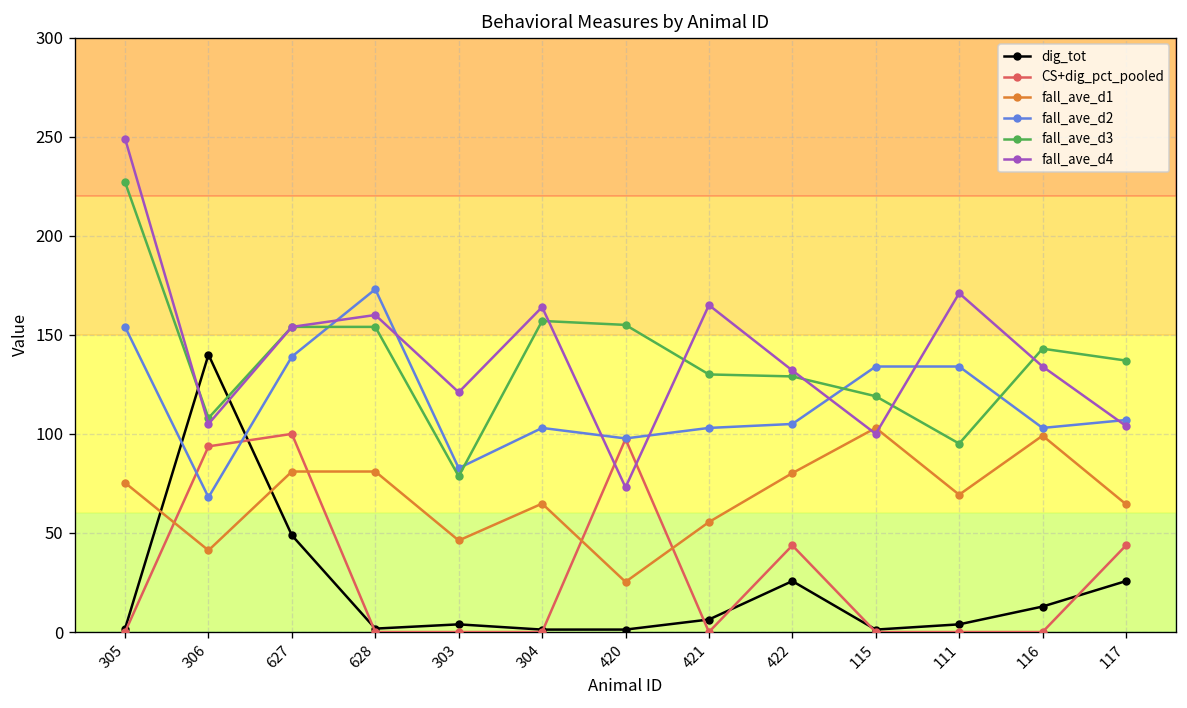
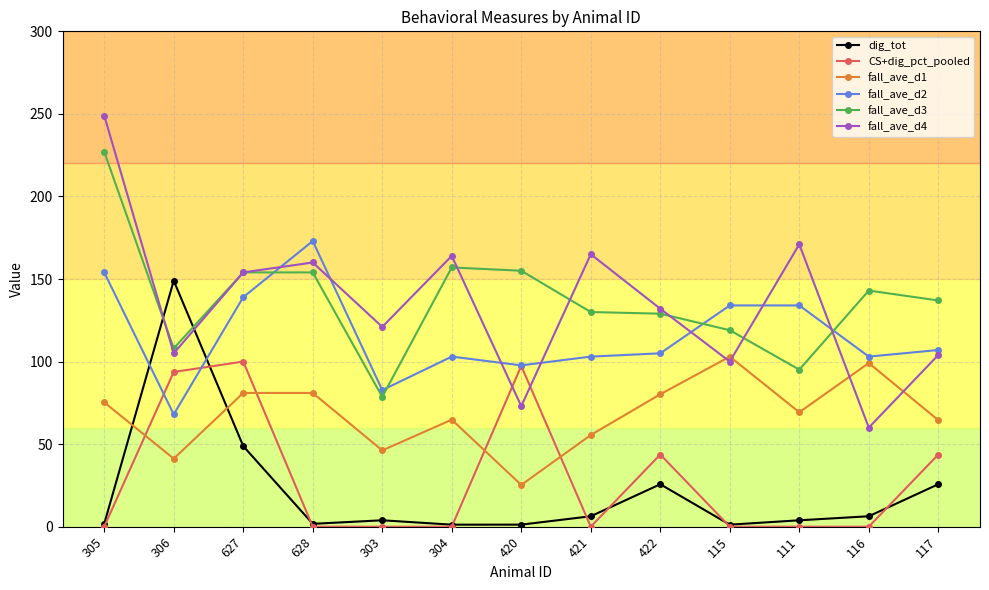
dig_tot, 306: 140 -> 149
dig_tot, 116: 13 -> 6
fall_ave_d4, 116: 134 -> 60
